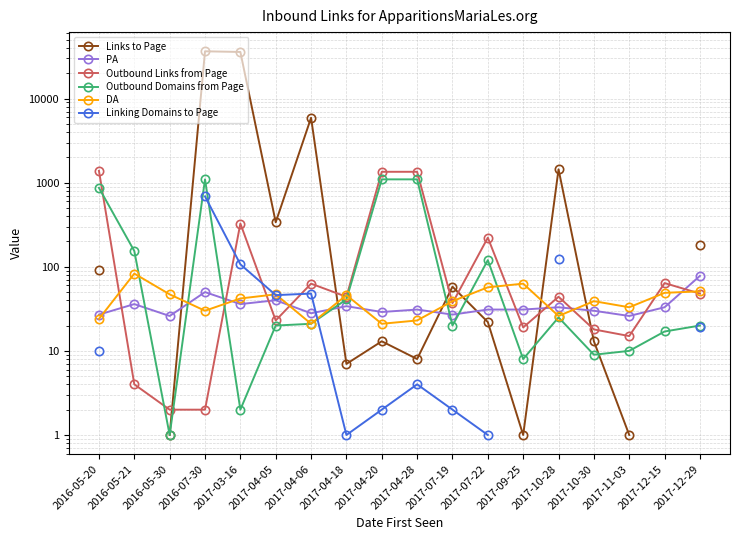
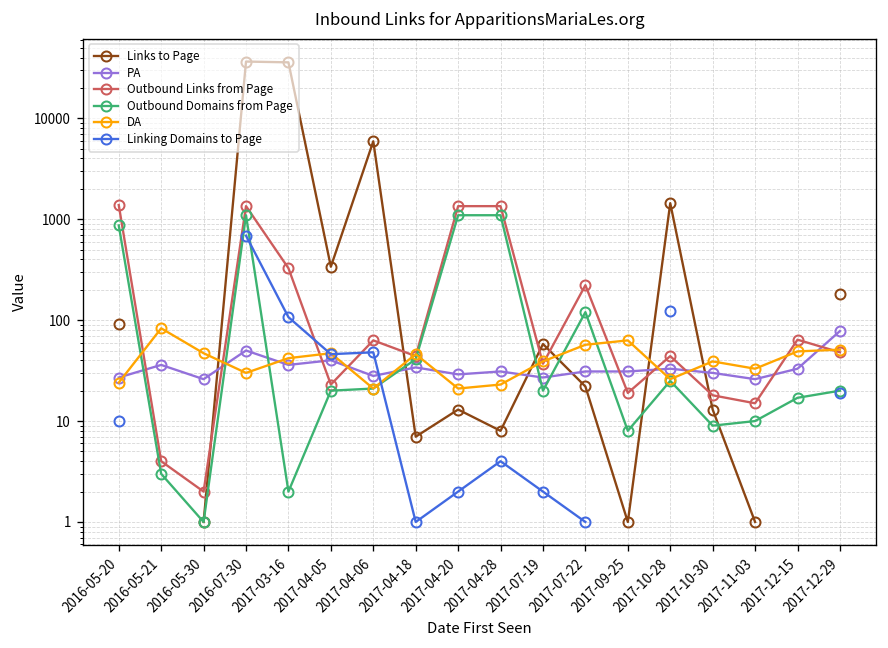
Outbound Domains from Page, 2016-05-21: 150 -> 3
Outbound Links from Page, 2016-07-30: 2 -> 1300
